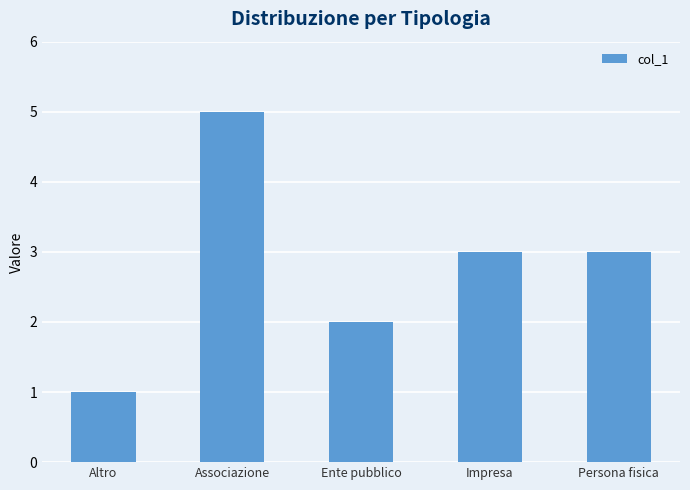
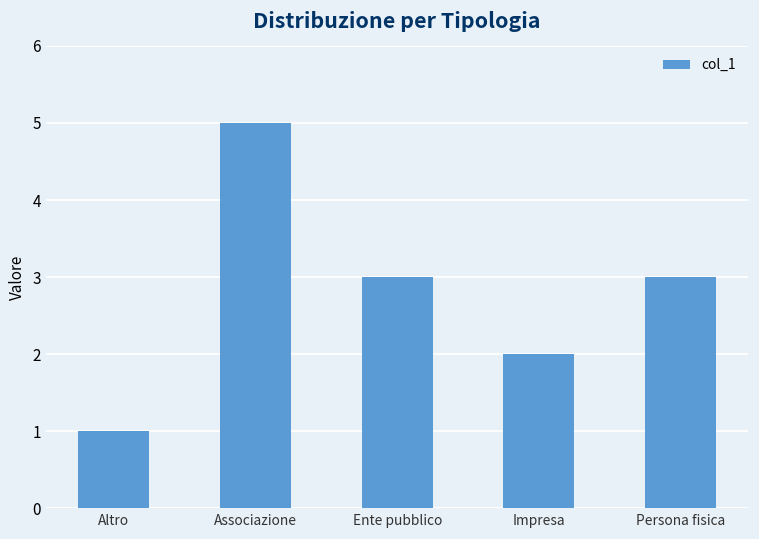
Ente pubblico: 2 -> 3
Impresa: 3 -> 2
